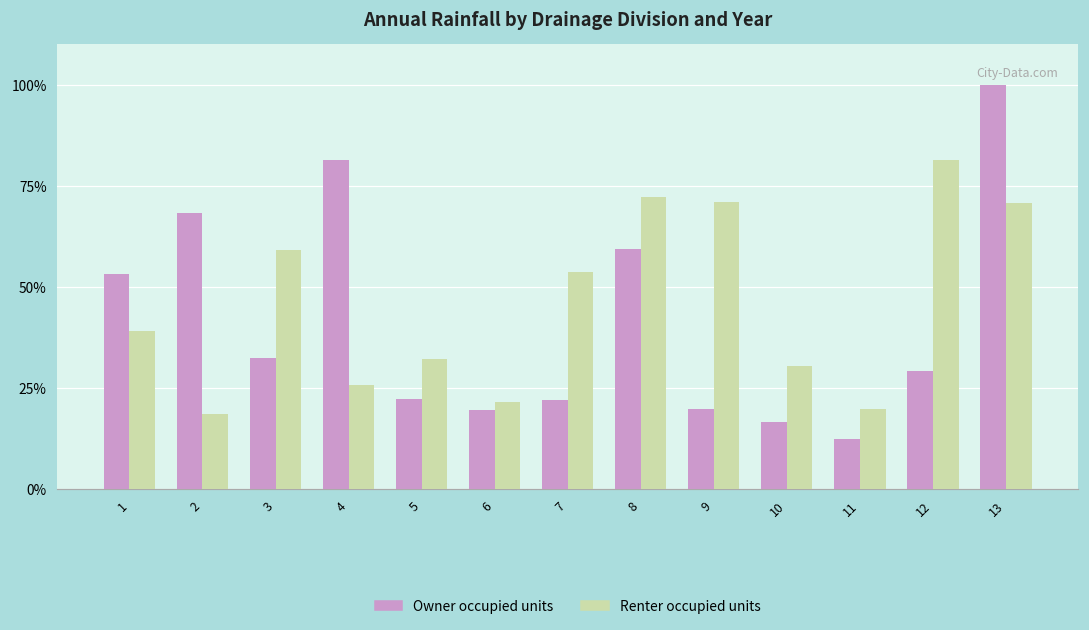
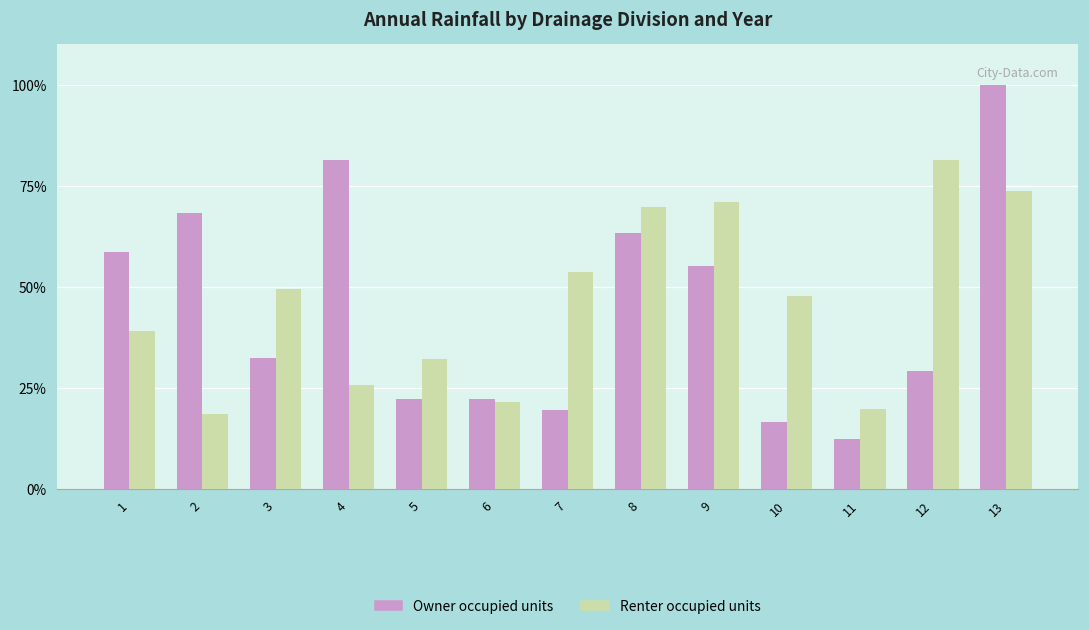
Owner occupied units, 1: 53% -> 59%
Renter occupied units, 3: 59% -> 49%
Owner occupied units, 6: 19% -> 22%
Owner occupied units, 7: 22% -> 20%
Owner occupied units, 8: 59% -> 63%
Renter occupied units, 8: 72% -> 70%
Owner occupied units, 9: 20% -> 55%
Renter occupied units, 10: 30% -> 48%
Renter occupied units, 13: 71% -> 74%
